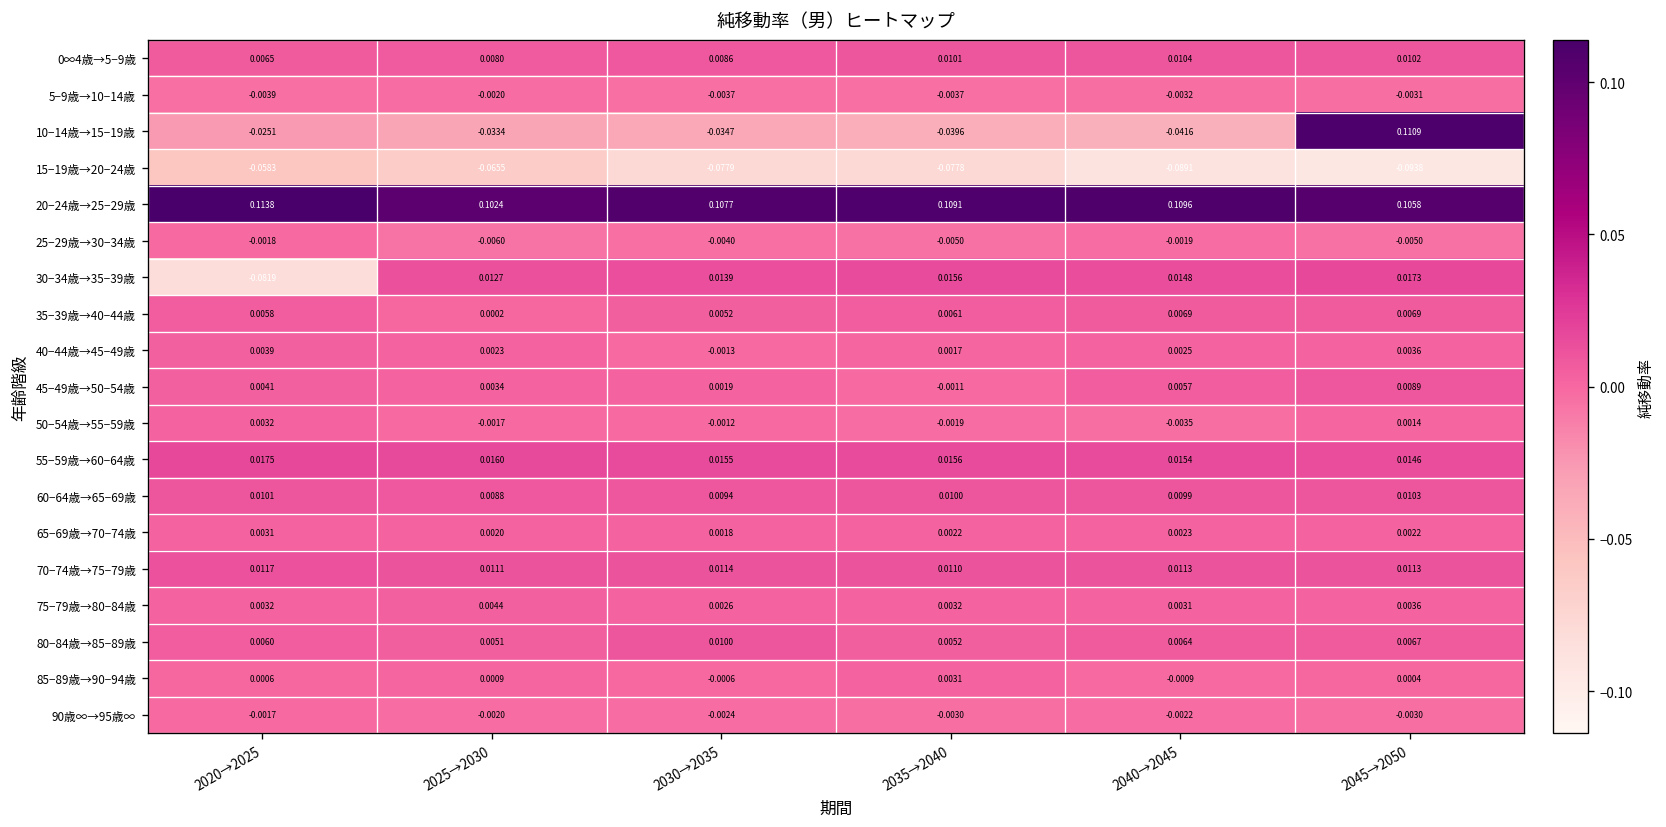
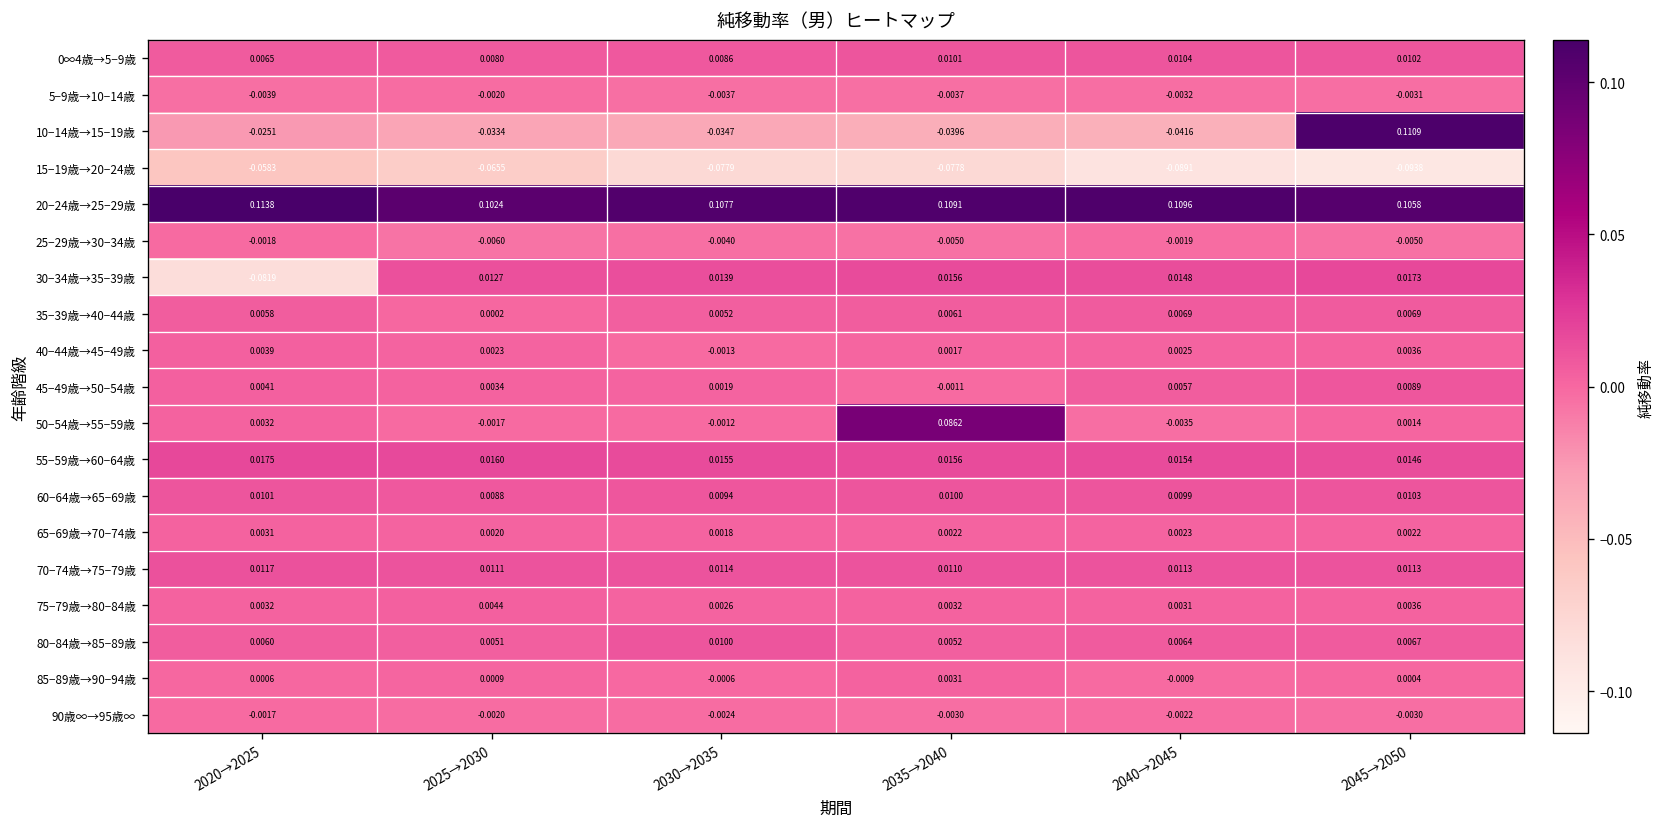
50−54歳→55−59歳, 2035→2040: -0.0019 -> 0.0862
